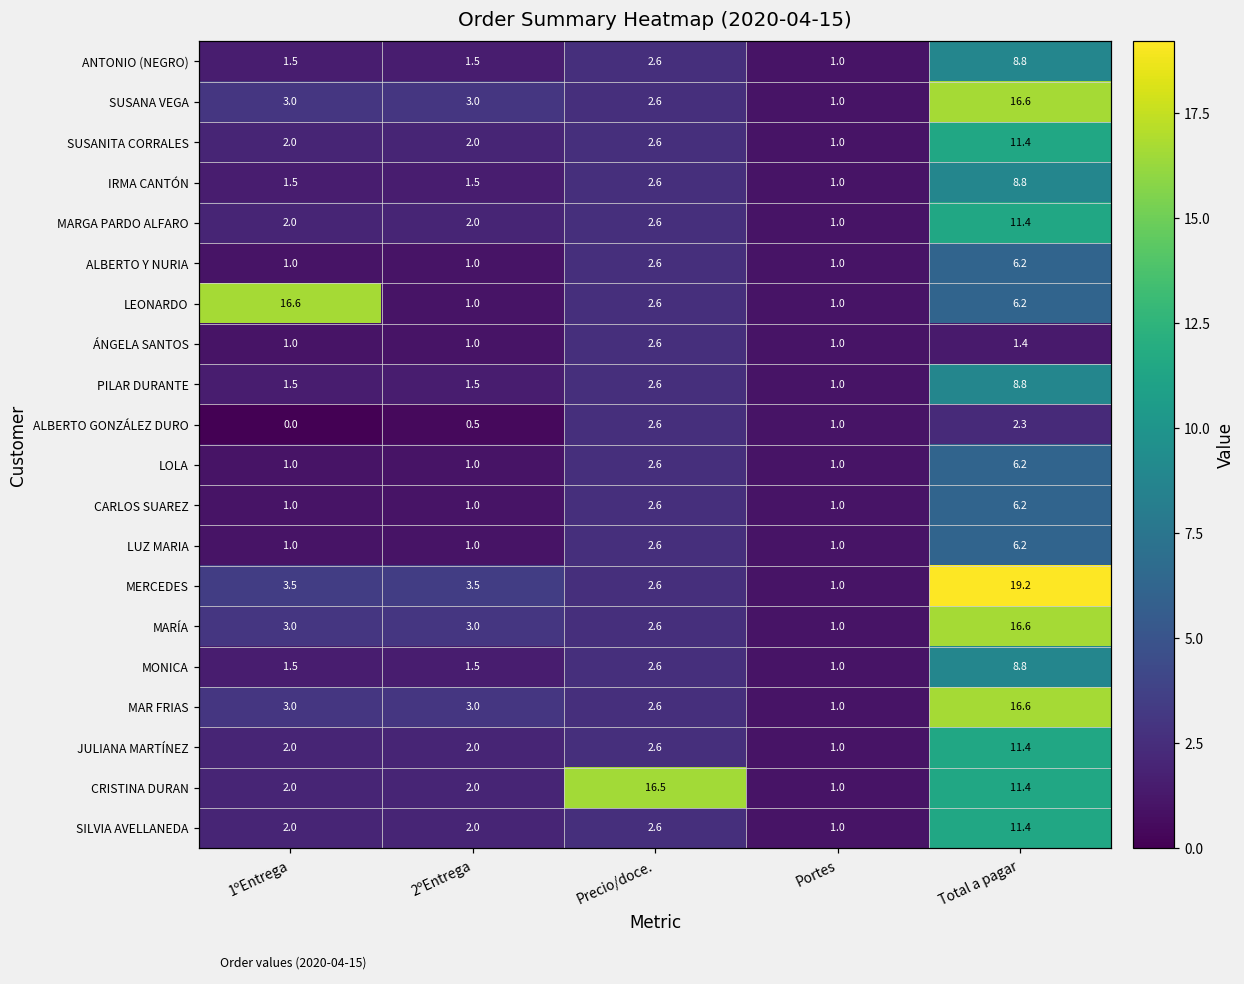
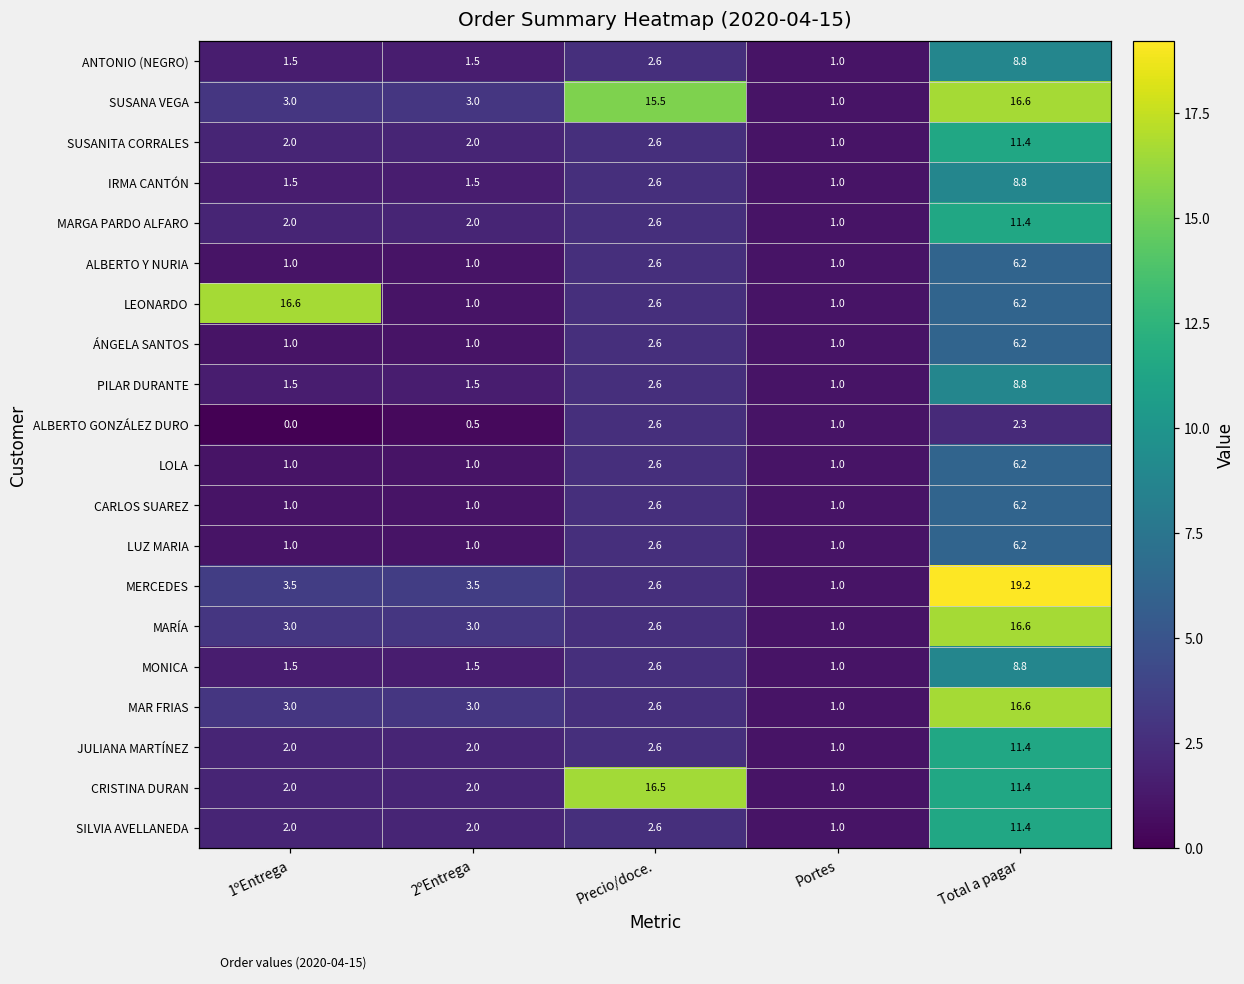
SUSANA VEGA, Precio/doce.: 2.6 -> 15.5
ÁNGELA SANTOS, Total a pagar: 1.4 -> 6.2
